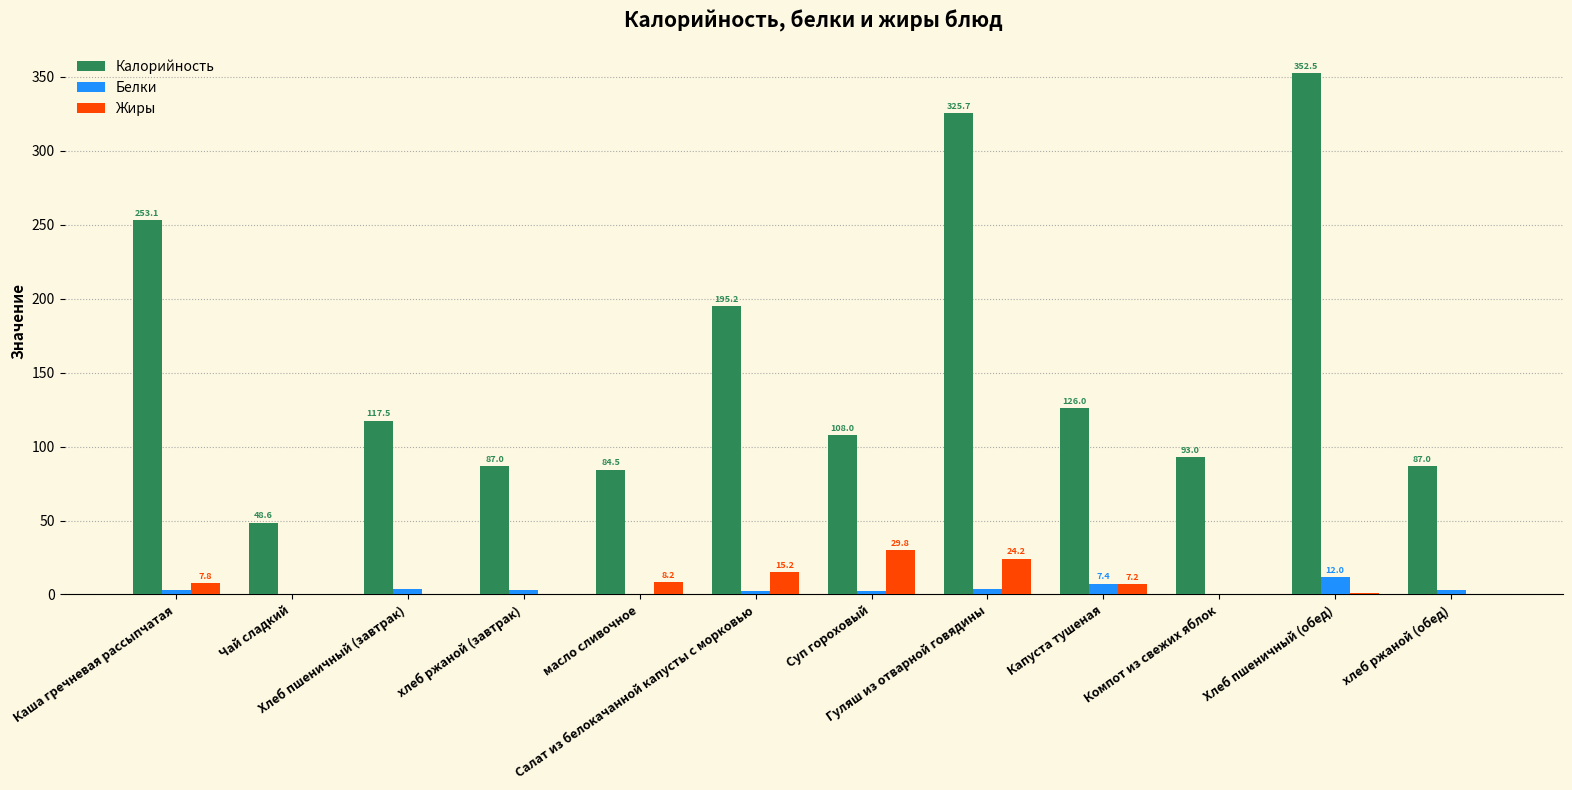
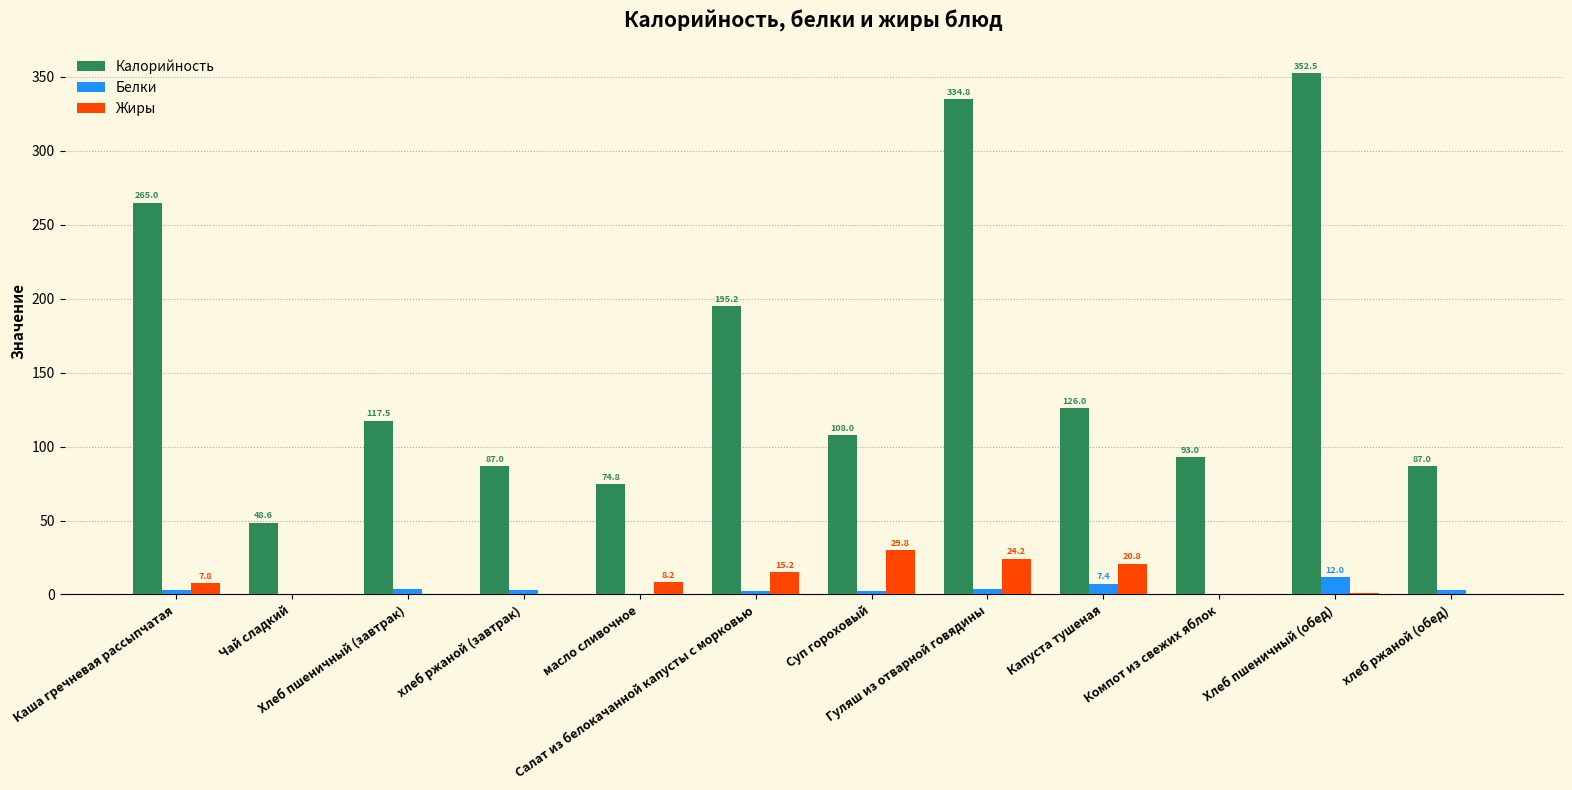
Калорийность, Каша гречневая рассыпчатая: 253.1 -> 265.0
Калорийность, масло сливочное: 84.5 -> 74.8
Калорийность, Гуляш из отварной говядины: 325.7 -> 334.8
Жиры, Капуста тушеная: 7.2 -> 20.8
